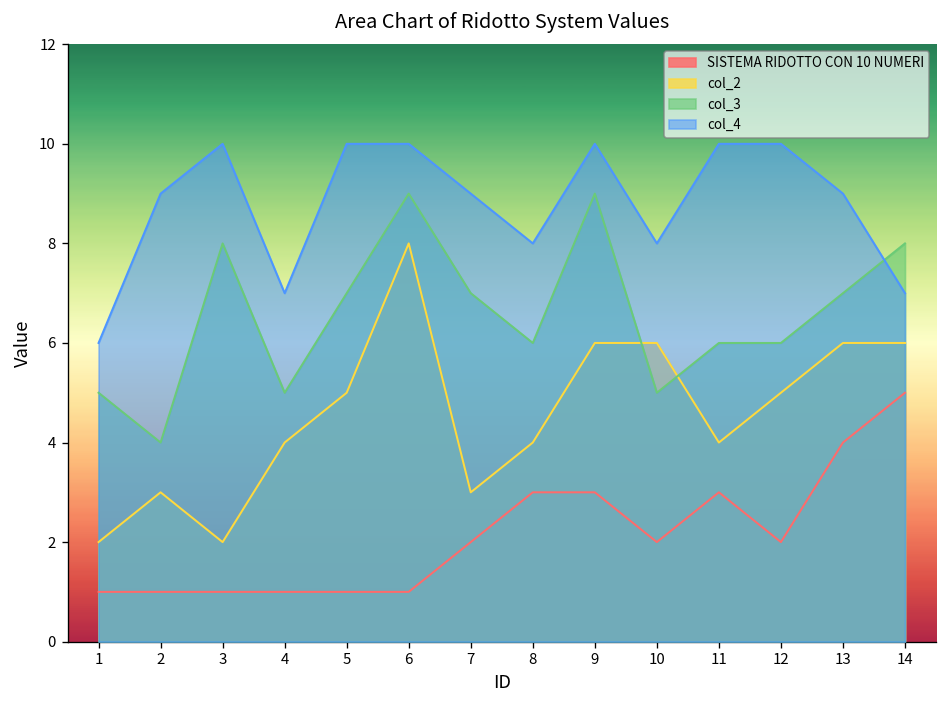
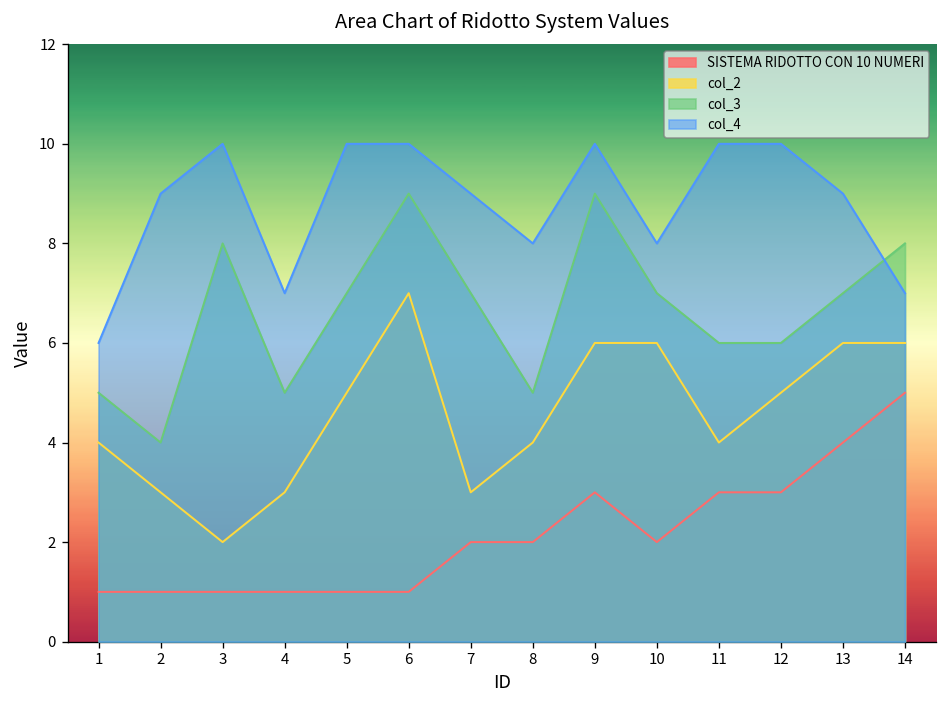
col_2, 1: 2 -> 4
col_2, 4: 4 -> 3
col_2, 6: 8 -> 7
SISTEMA RIDOTTO CON 10 NUMERI, 8: 3 -> 2
col_3, 8: 6 -> 5
col_3, 10: 5 -> 7
SISTEMA RIDOTTO CON 10 NUMERI, 12: 2 -> 3
